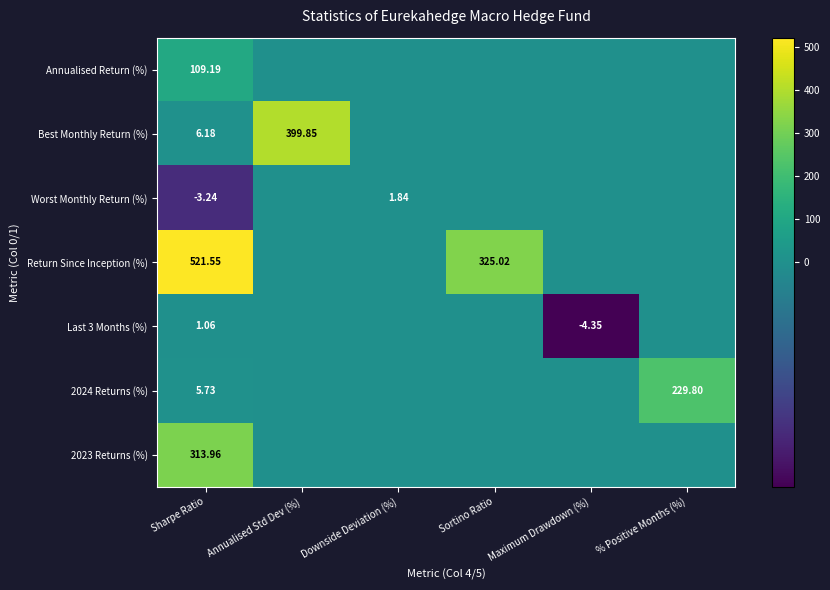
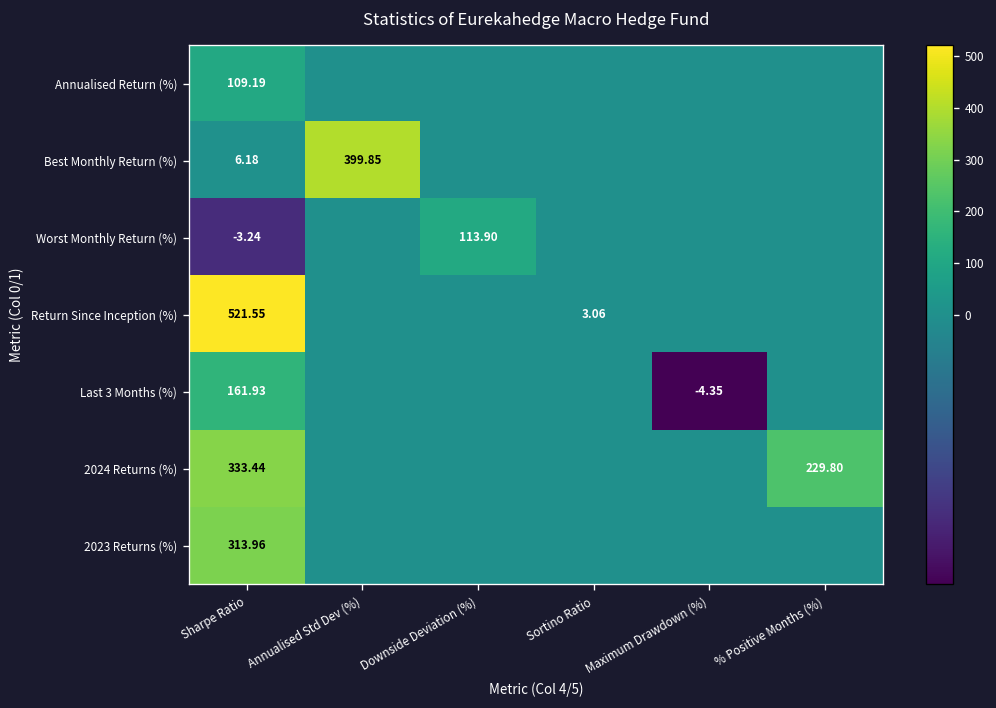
Worst Monthly Return (%), Downside Deviation (%): 1.84 -> 113.90
Return Since Inception (%), Sortino Ratio: 325.02 -> 3.06
Last 3 Months (%), Sharpe Ratio: 1.06 -> 161.93
2024 Returns (%), Sharpe Ratio: 5.73 -> 333.44
